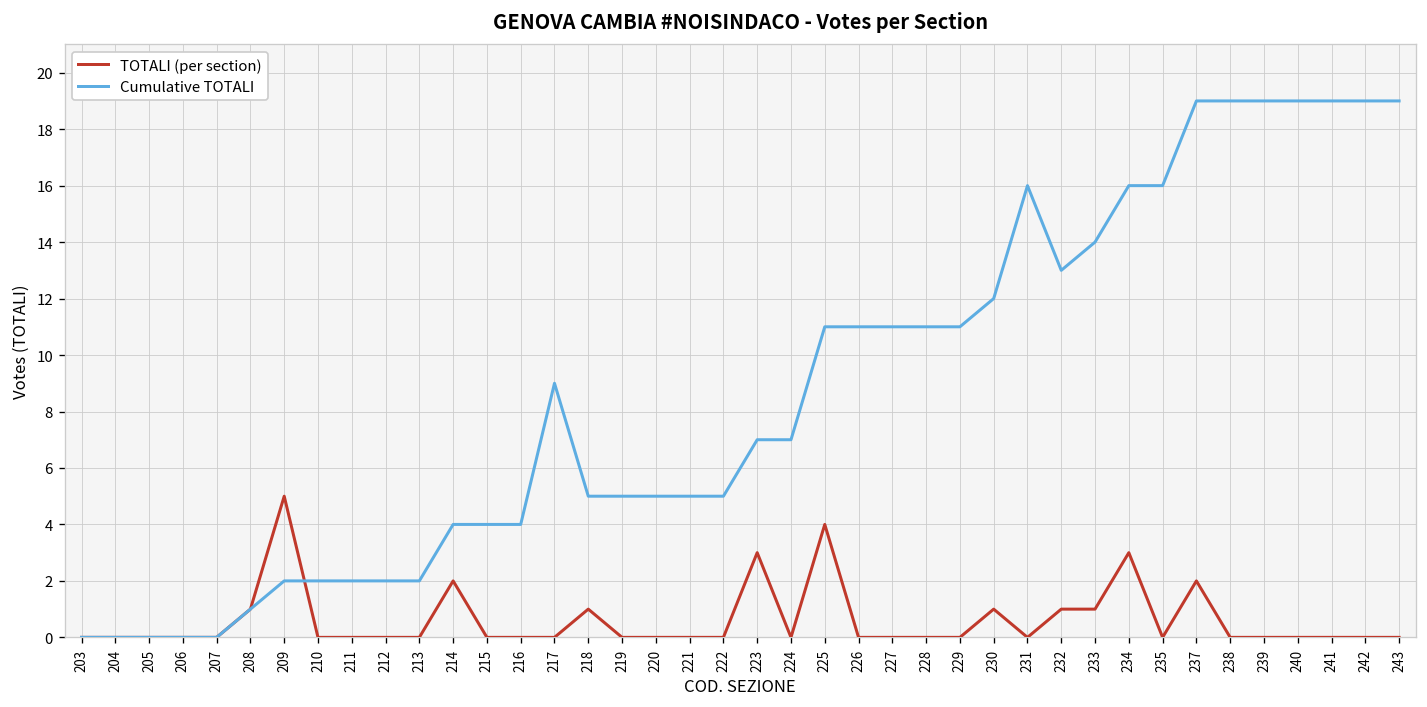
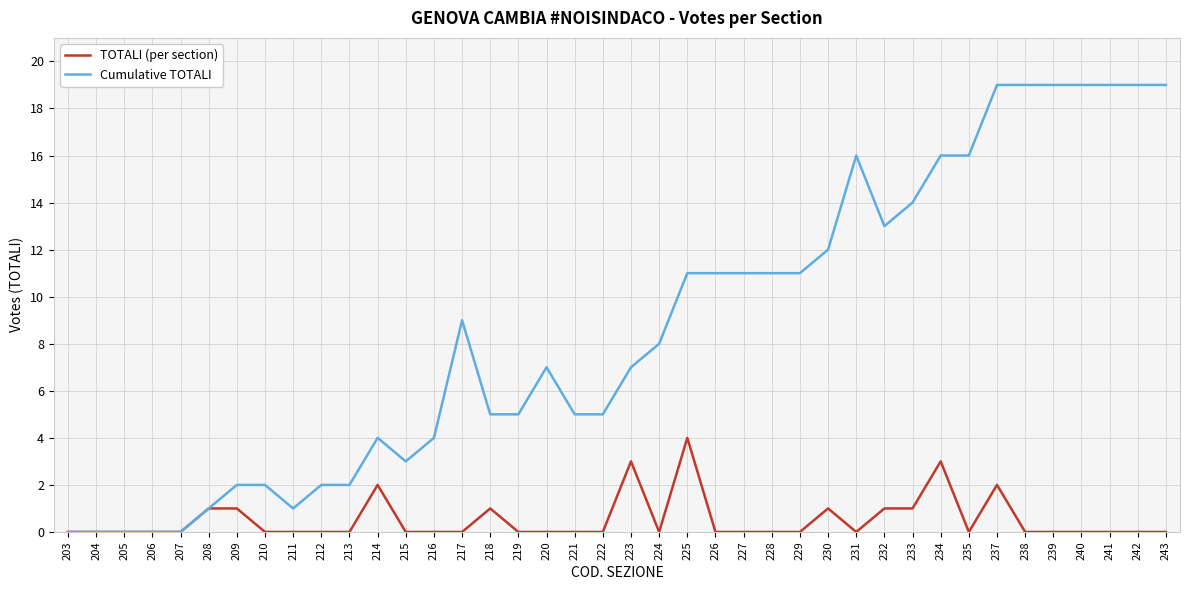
TOTALI (per section), 209: 5 -> 1
Cumulative TOTALI, 211: 2 -> 1
Cumulative TOTALI, 215: 4 -> 3
Cumulative TOTALI, 220: 5 -> 7
Cumulative TOTALI, 224: 7 -> 8
